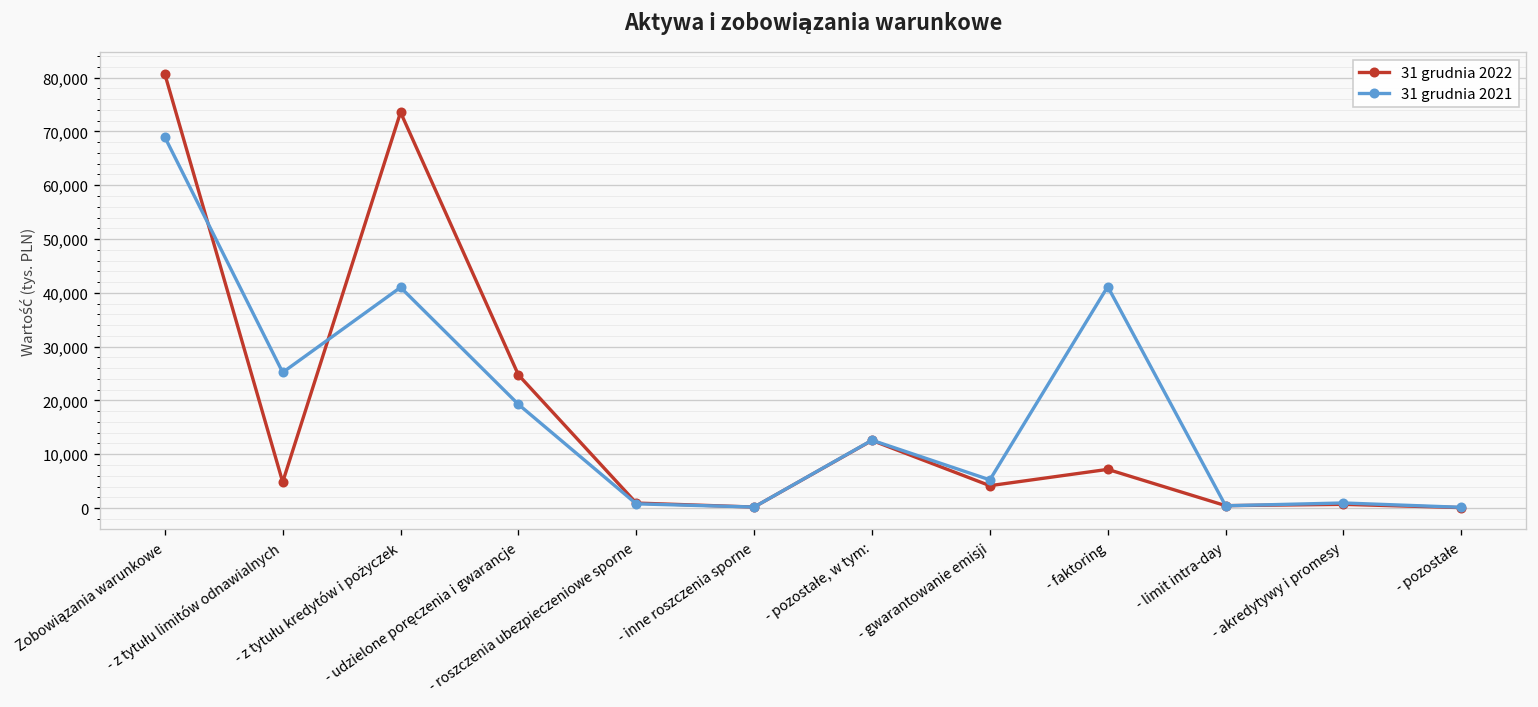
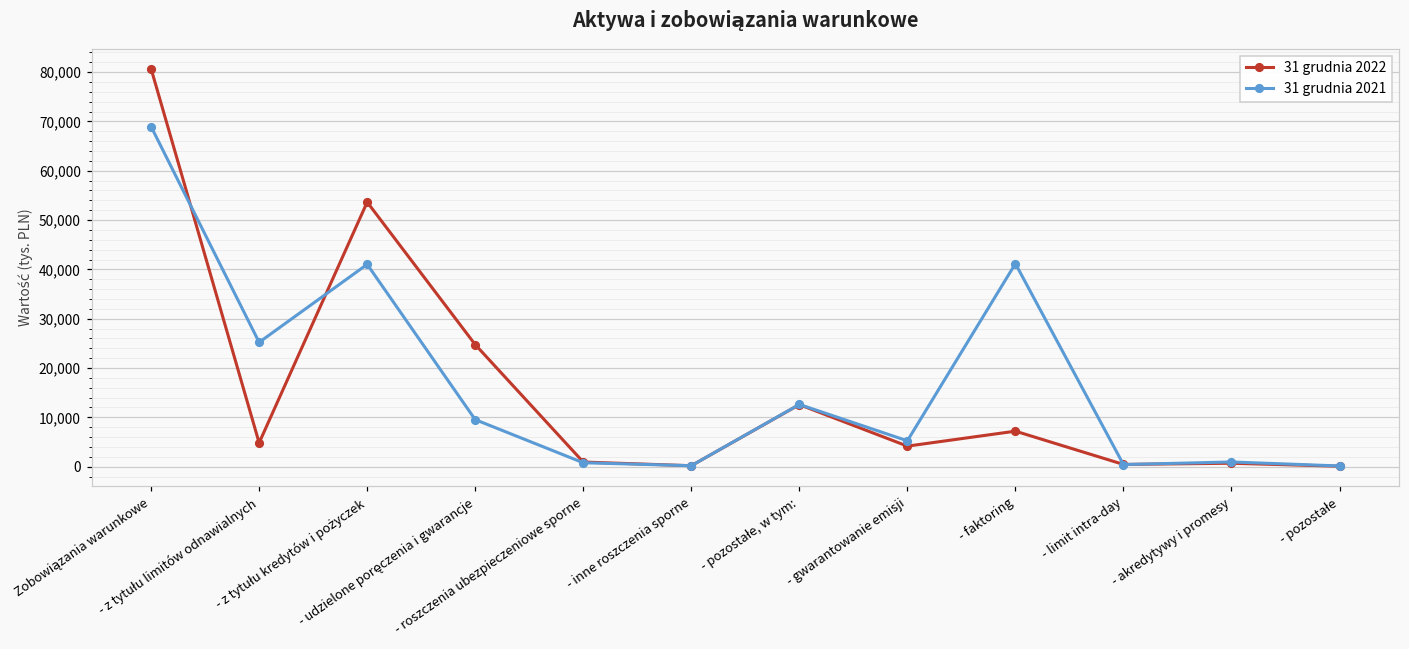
31 grudnia 2022, - z tytułu kredytów i pożyczek: 74,000 -> 54,000
31 grudnia 2021, - udzielone poręczenia i gwarancje: 19,000 -> 10,000
